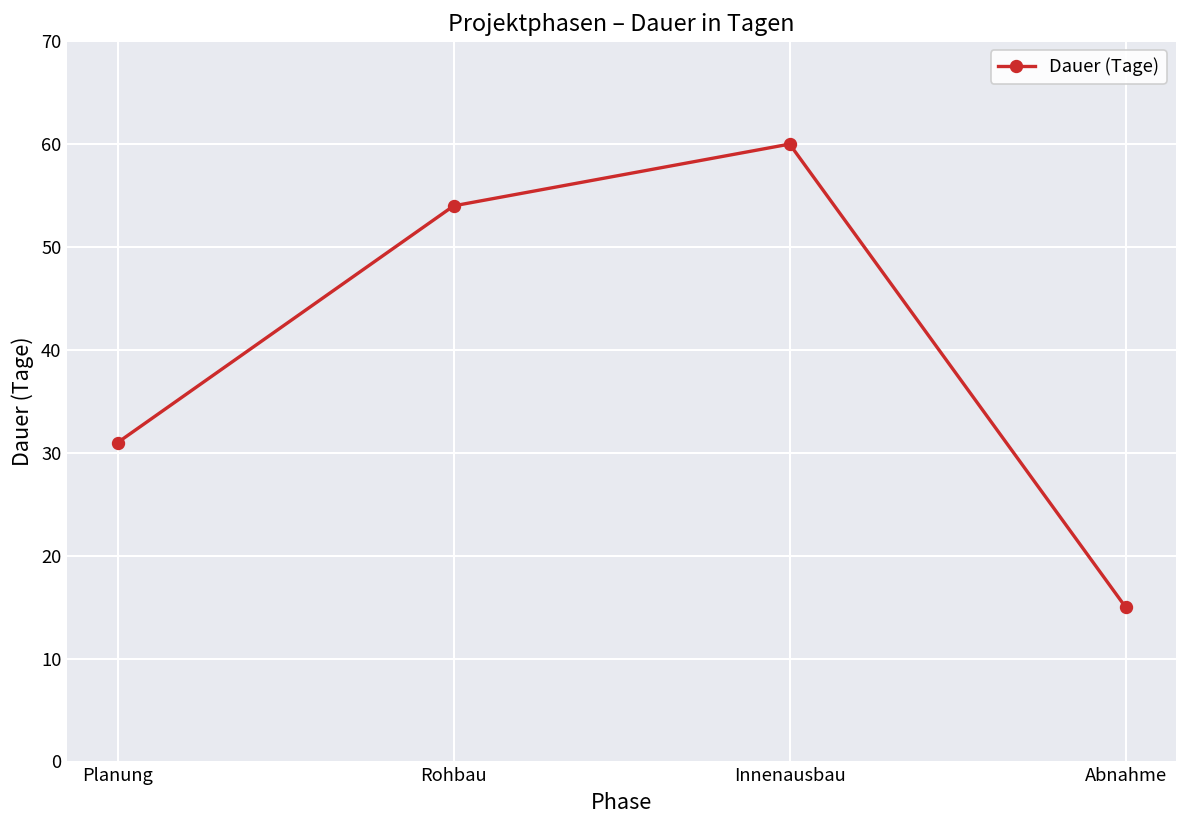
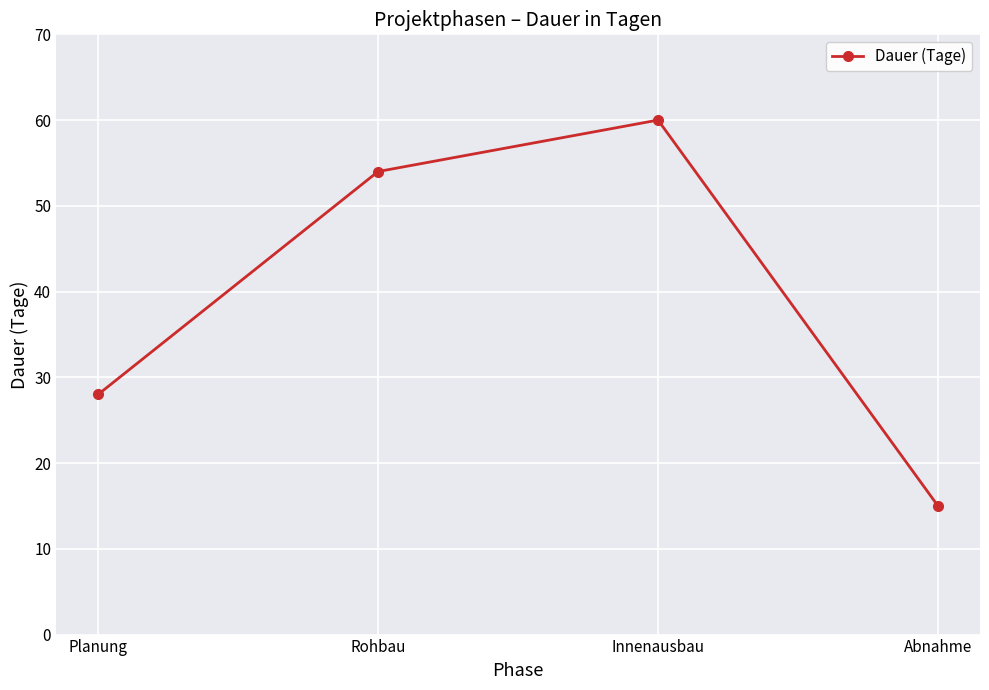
Planung: 31 -> 28
